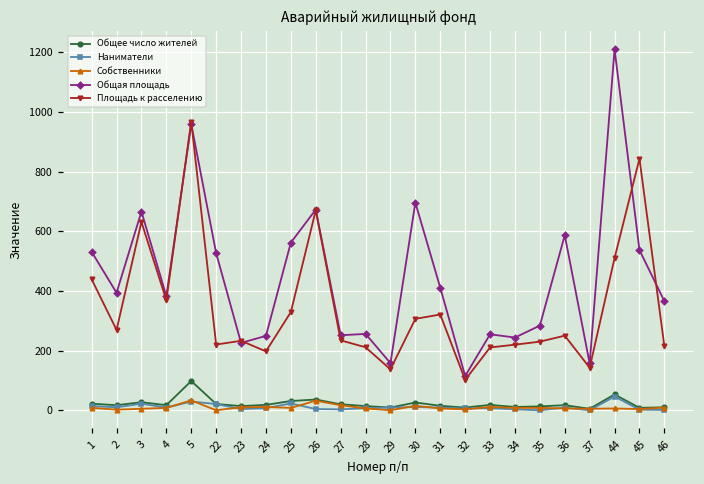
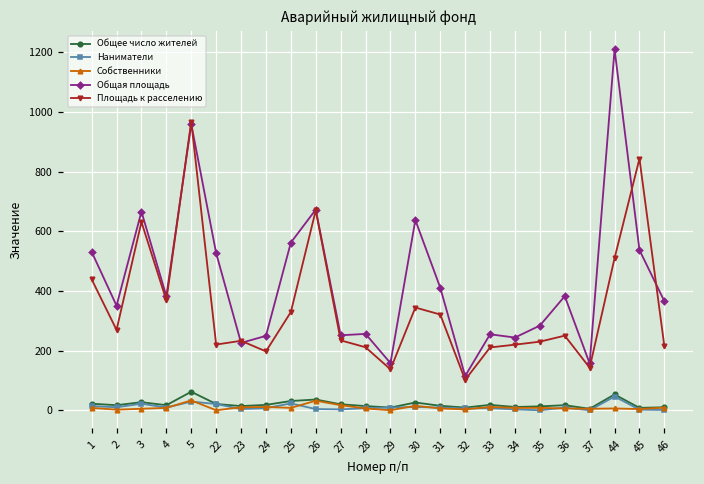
Общая площадь, 2: 390 -> 350
Общее число жителей, 5: 100 -> 60
Общая площадь, 30: 700 -> 640
Площадь к расселению, 30: 310 -> 340
Общая площадь, 36: 590 -> 380
